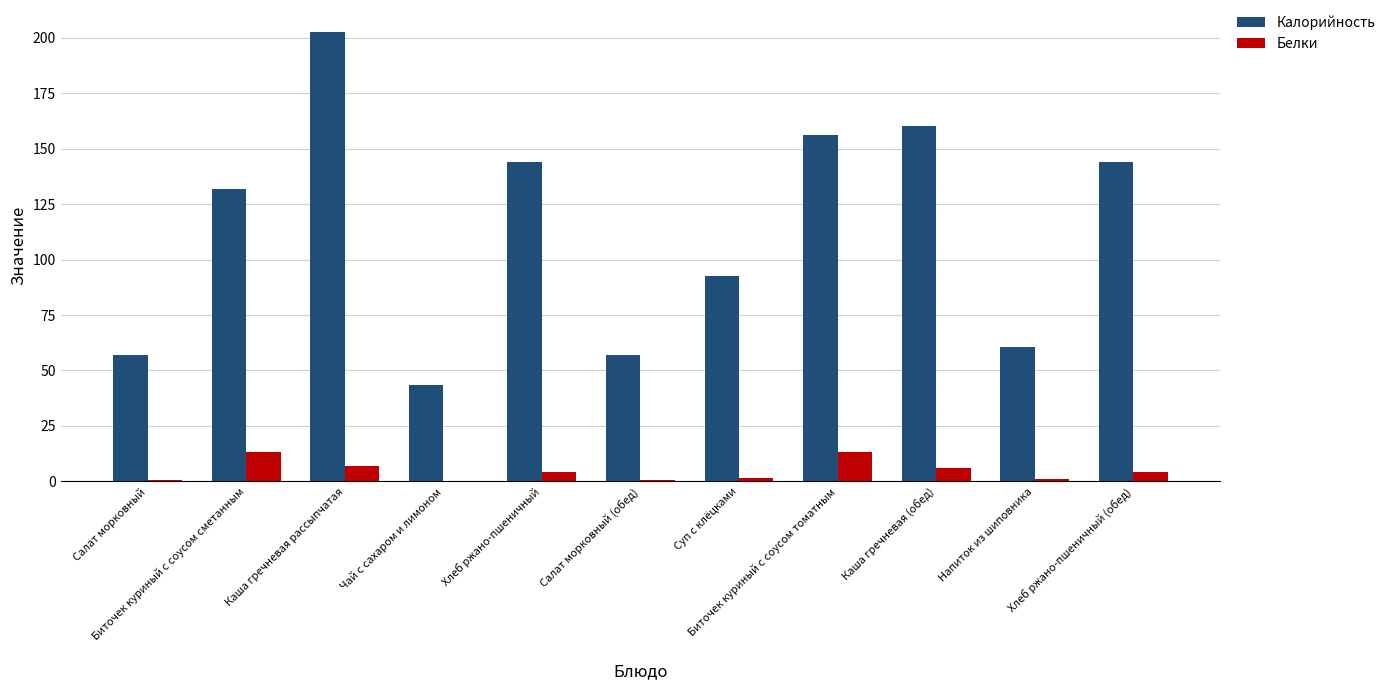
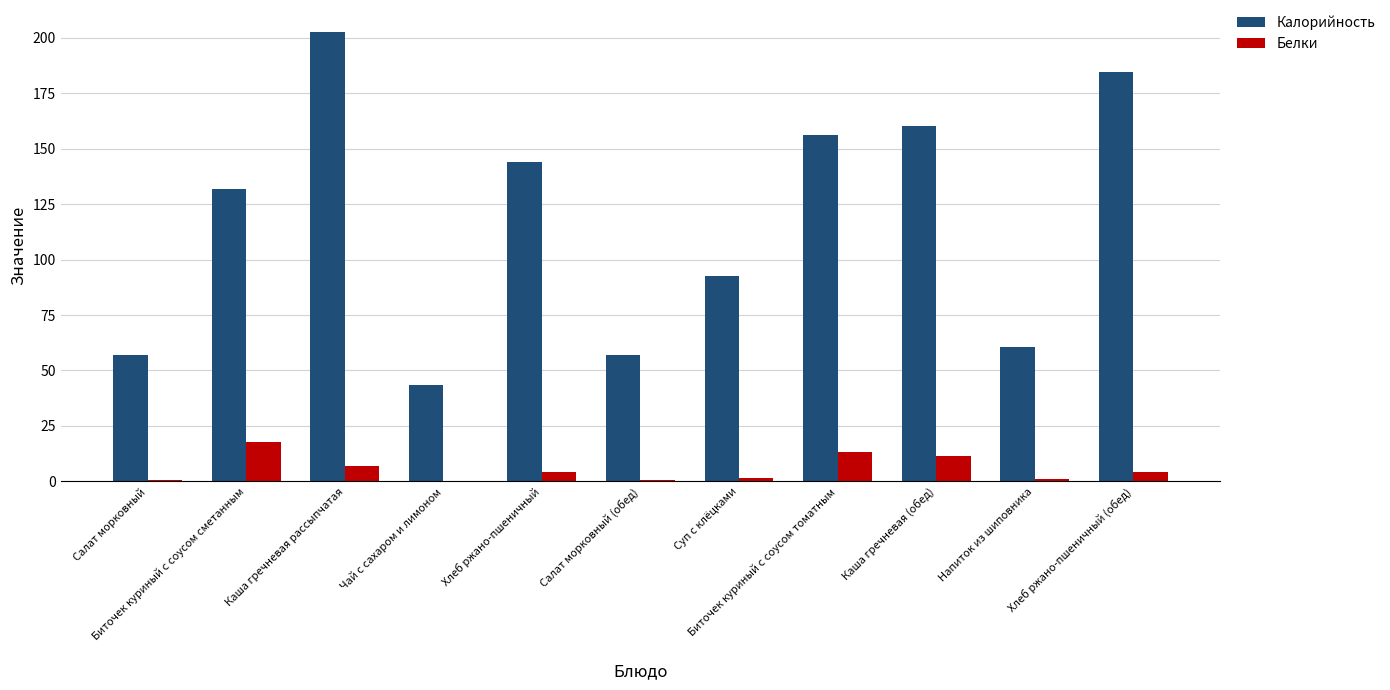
Белки, Биточек куриный с соусом сметанным: 13 -> 18
Белки, Каша гречневая (обед): 6 -> 12
Калорийность, Хлеб ржано-пшеничный (обед): 144 -> 185
